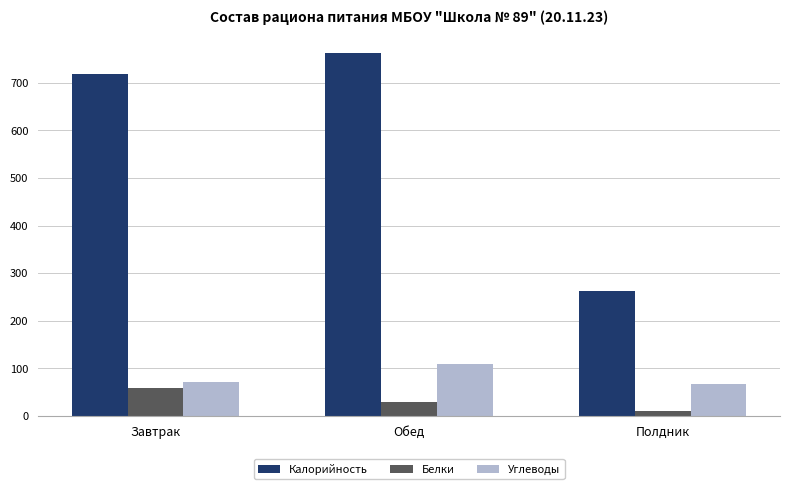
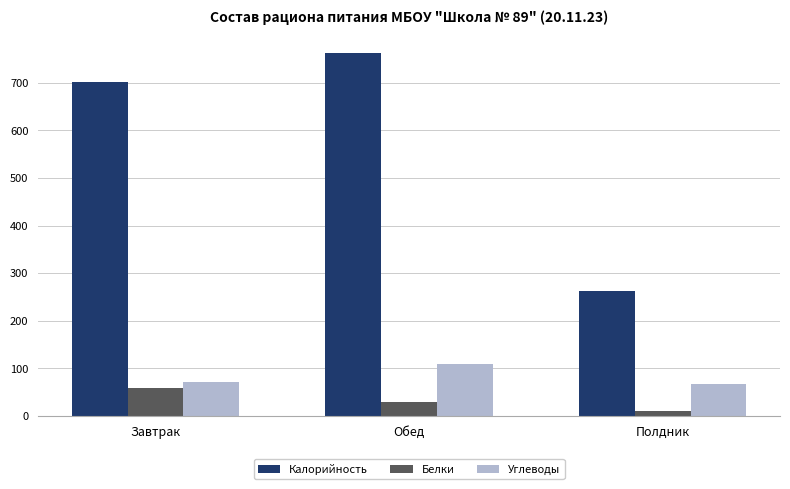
Калорийность, Завтрак: 720 -> 700
